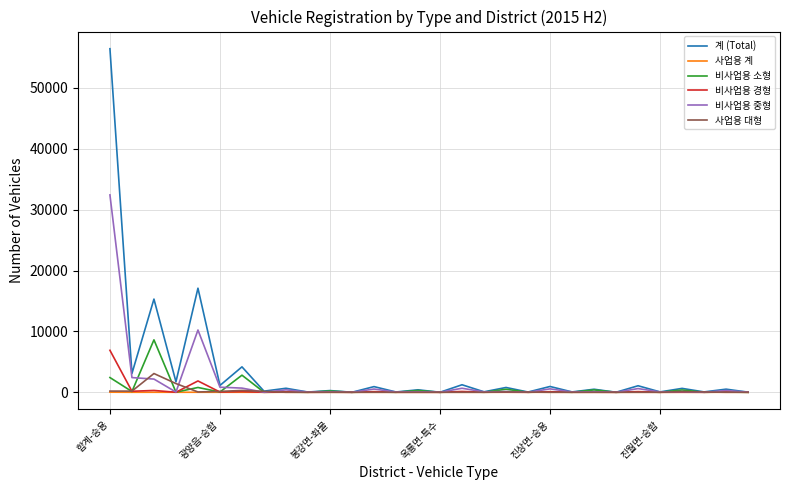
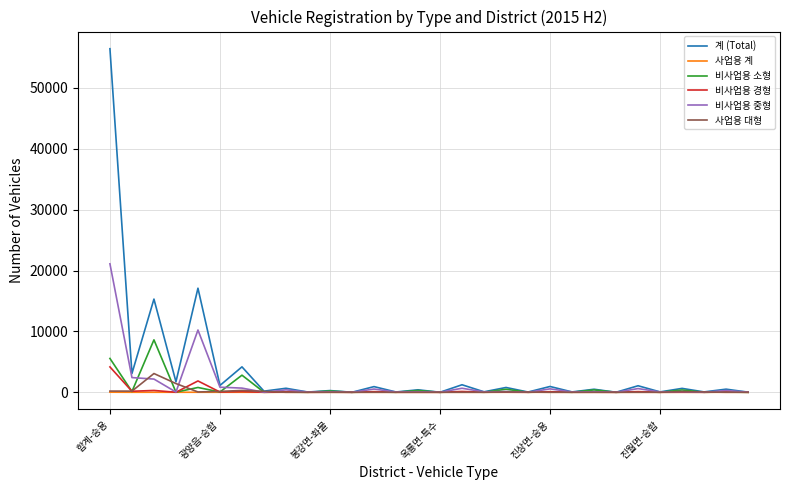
비사업용 소형, 합계-승용: 2000 -> 6000
비사업용 경형, 합계-승용: 7000 -> 4000
비사업용 중형, 합계-승용: 32000 -> 21000
